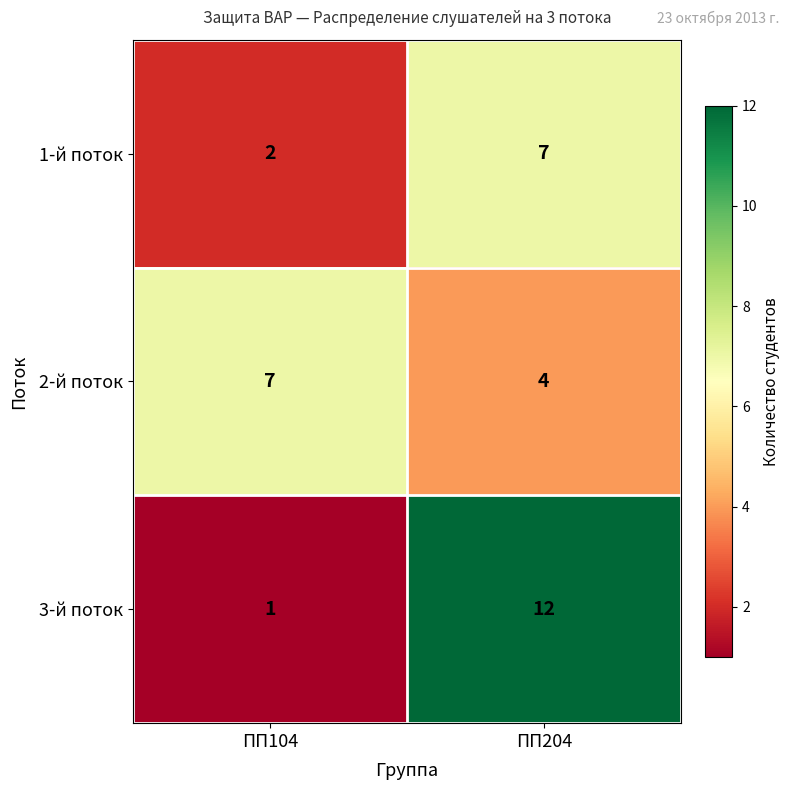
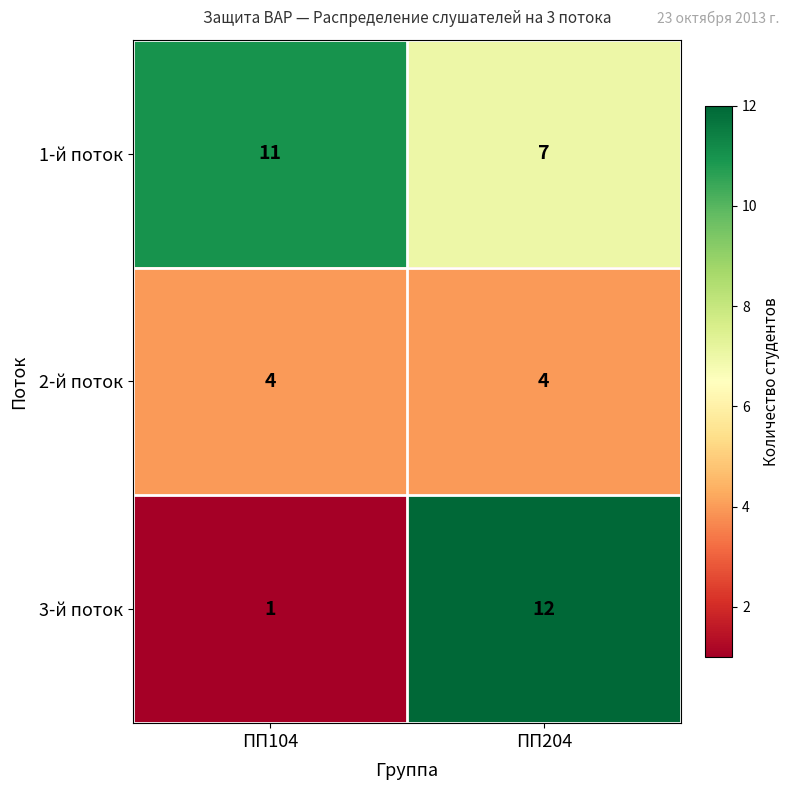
1-й поток, ПП104: 2 -> 11
2-й поток, ПП104: 7 -> 4
